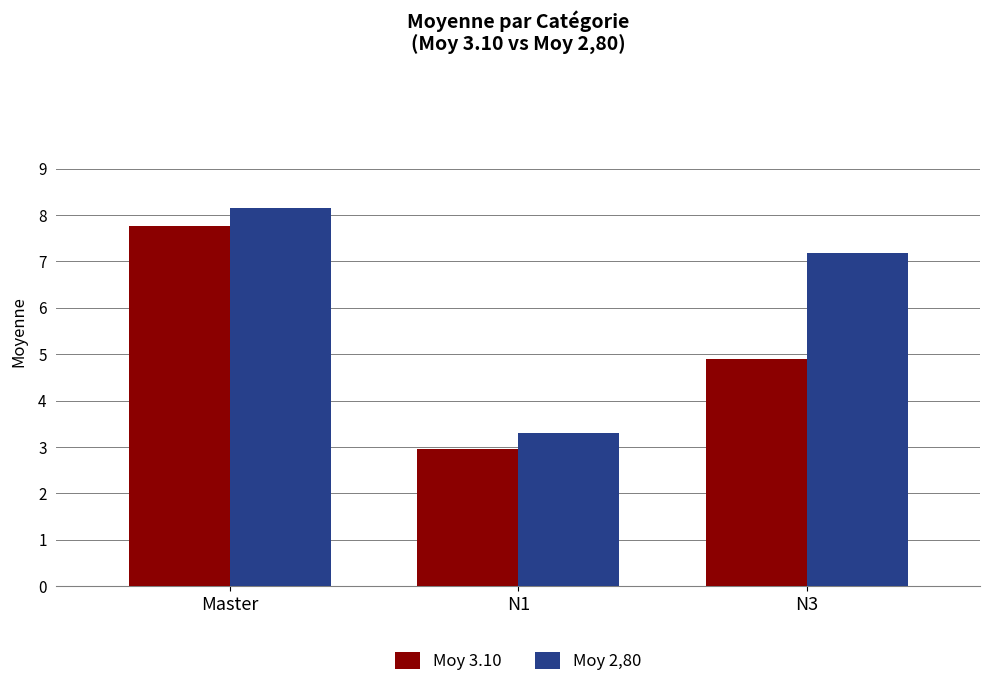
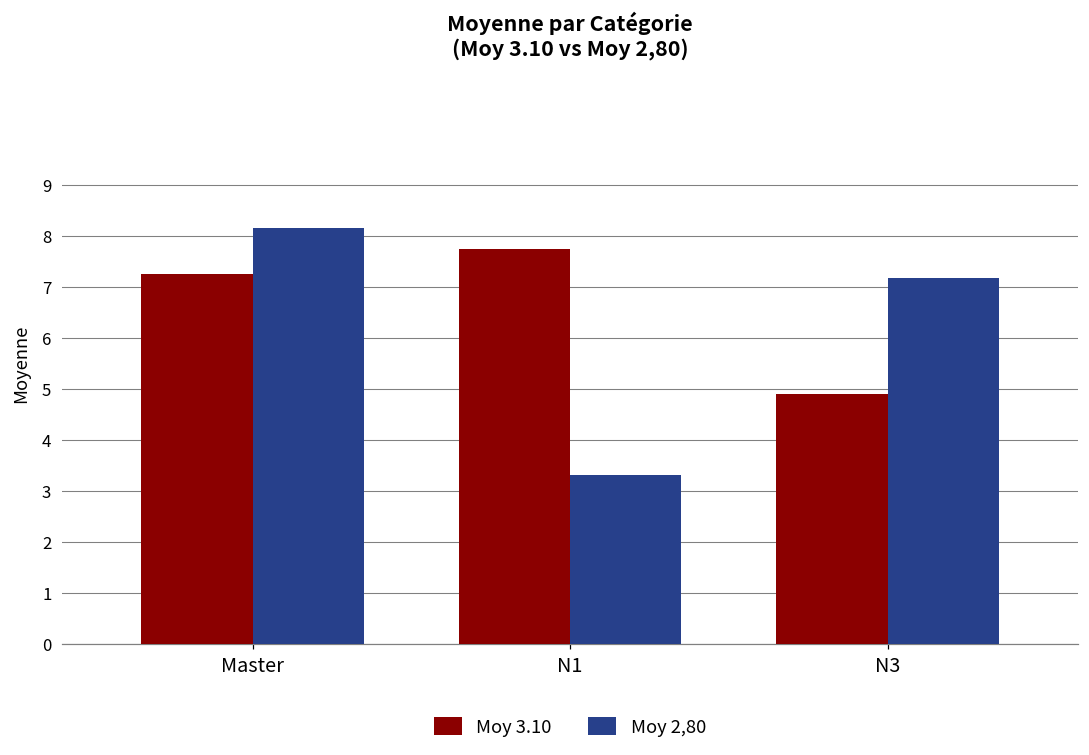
Moy 3.10, Master: 7.8 -> 7.3
Moy 3.10, N1: 2.9 -> 7.7
